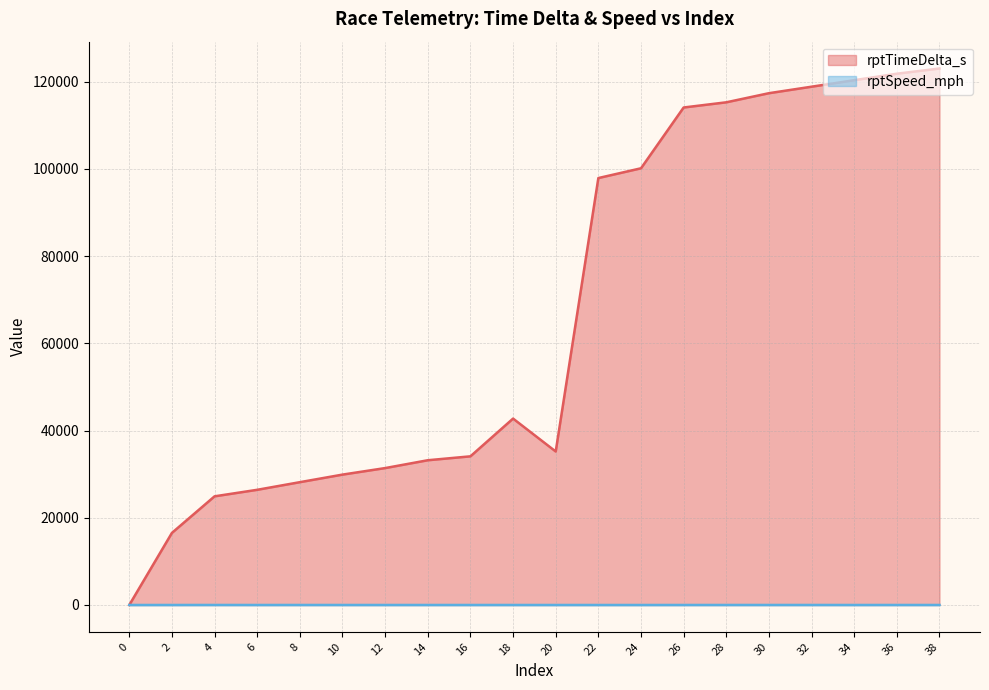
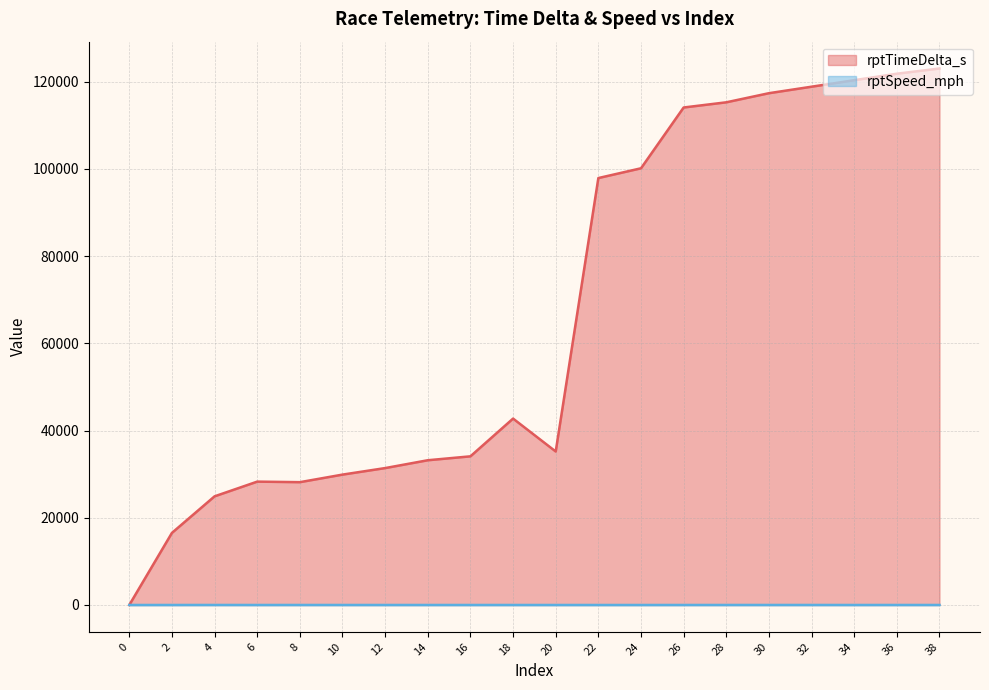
rptTimeDelta_s, 6: 26000 -> 28000
